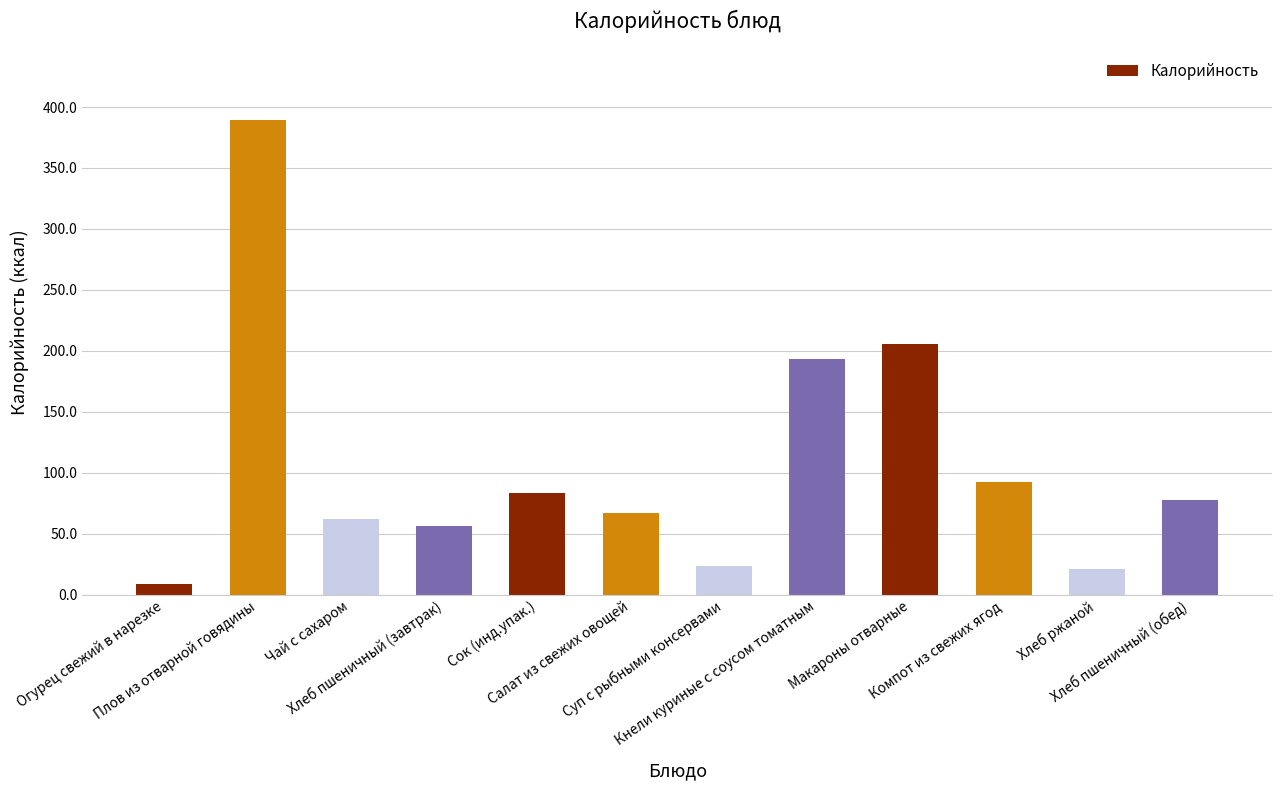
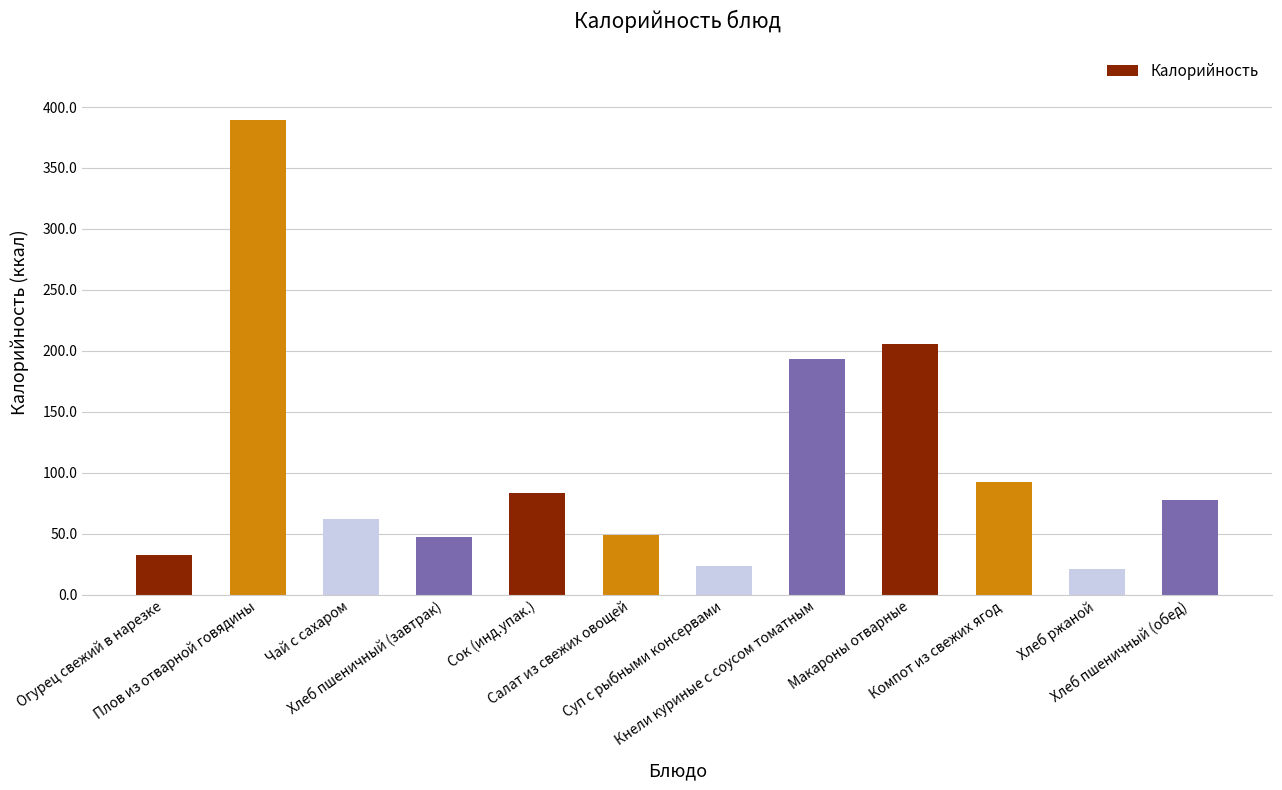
Огурец свежий в нарезке: 8 -> 32
Хлеб пшеничный (завтрак): 57 -> 47
Салат из свежих овощей: 67 -> 49
